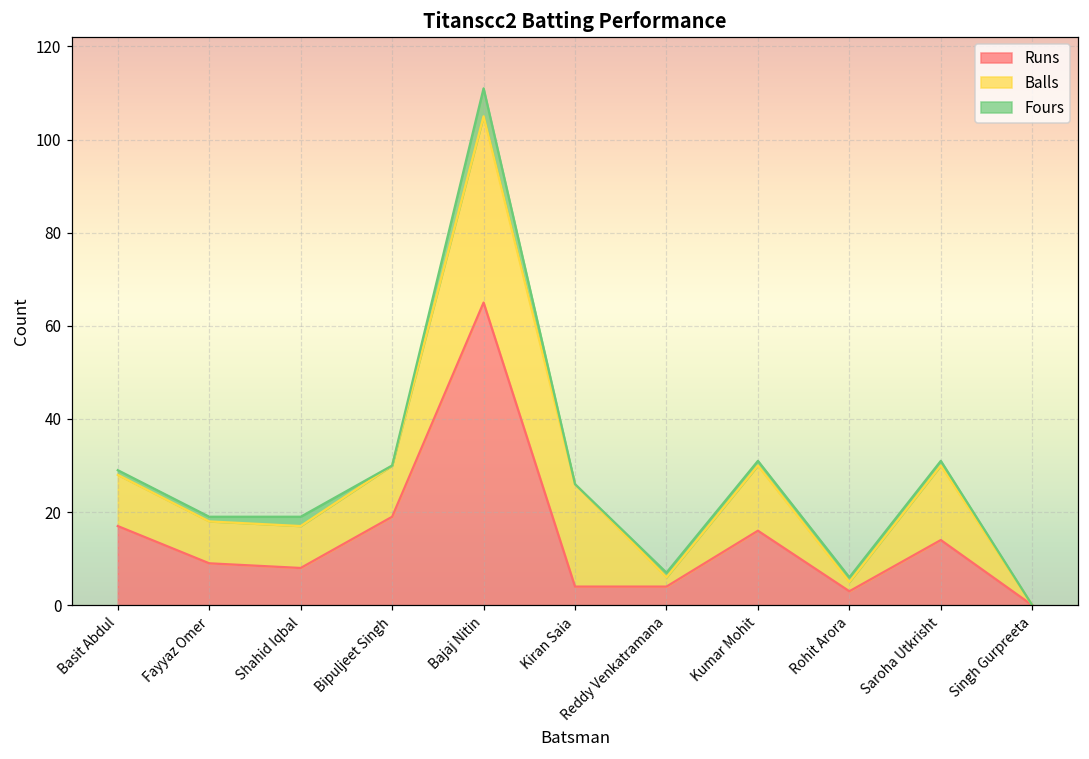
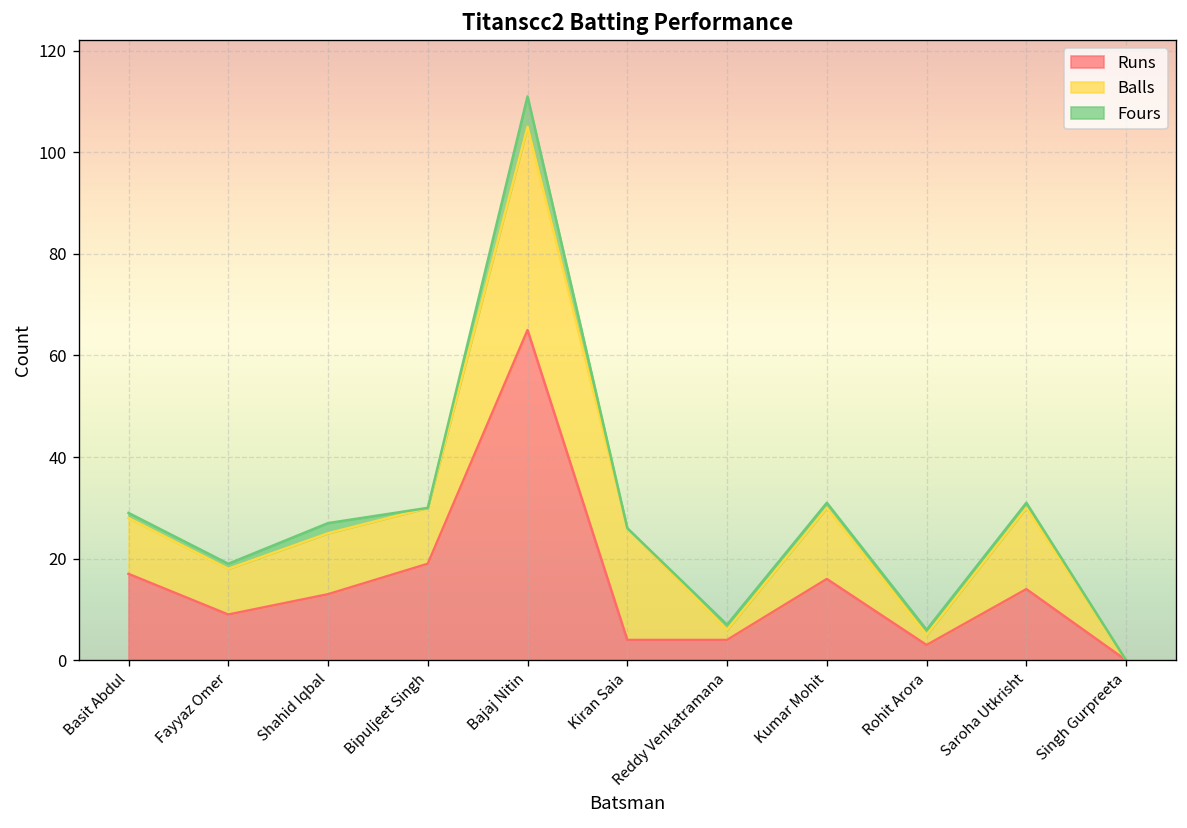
Runs, Shahid Iqbal: 8 -> 13
Balls, Shahid Iqbal: 9 -> 12
